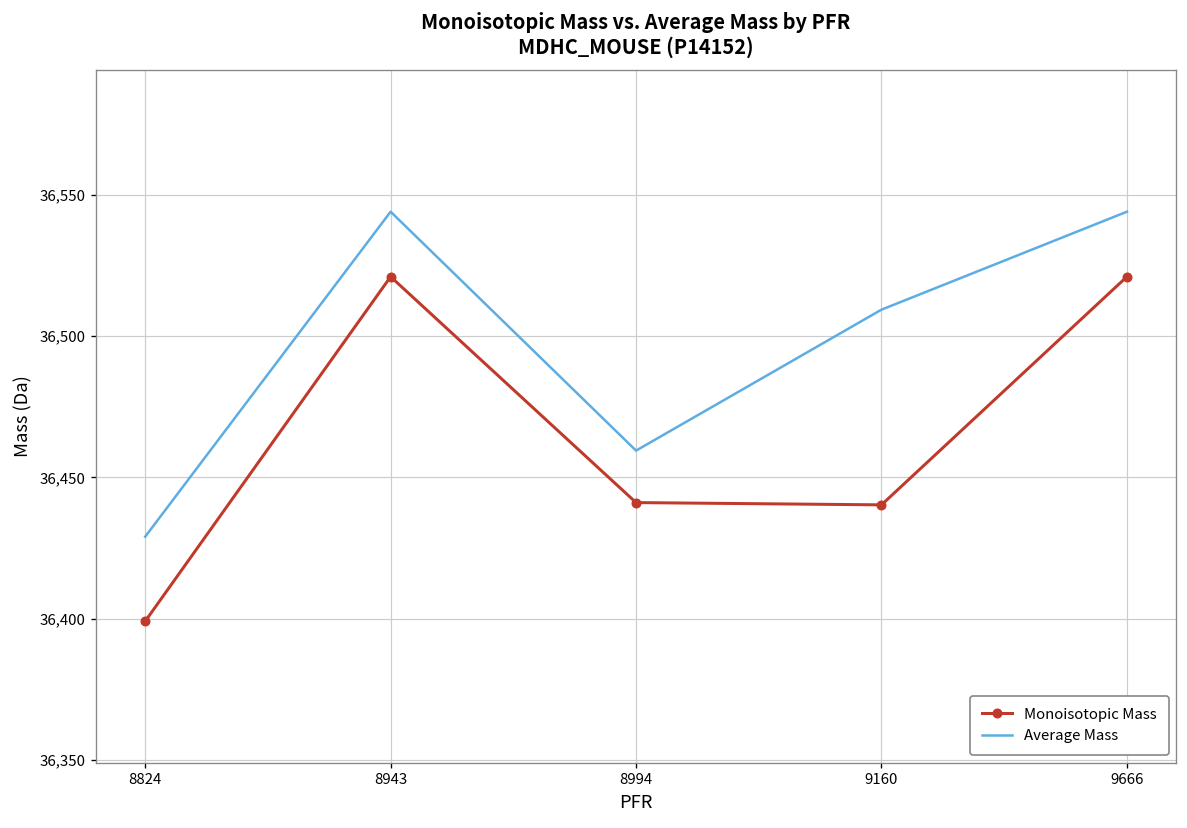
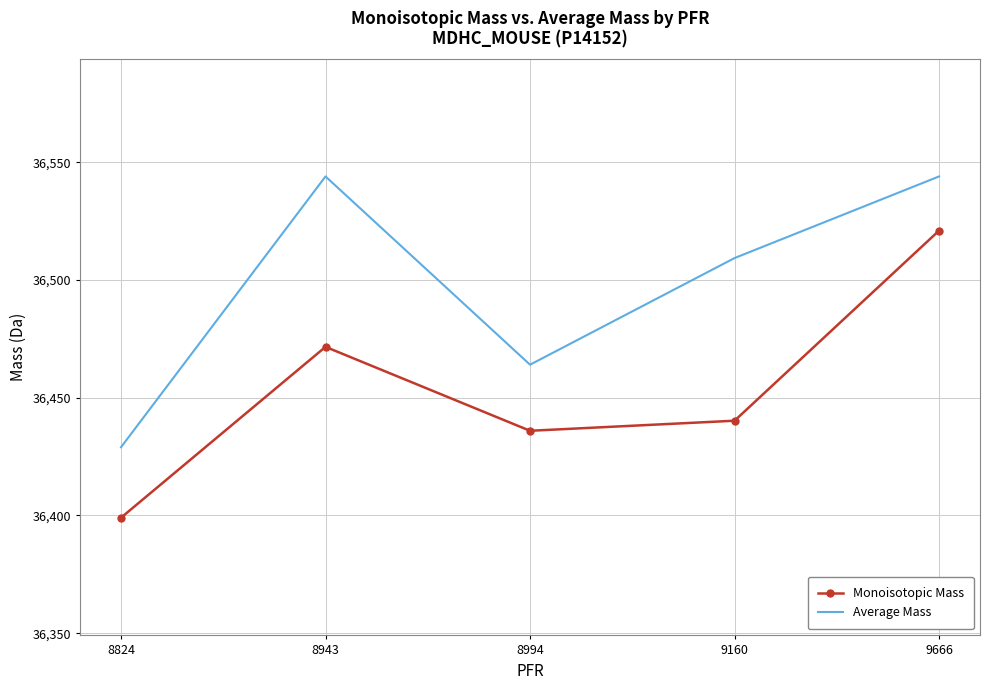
Monoisotopic Mass, 8943: 36,521 -> 36,472
Monoisotopic Mass, 8994: 36,441 -> 36,436
Average Mass, 8994: 36,459 -> 36,464
